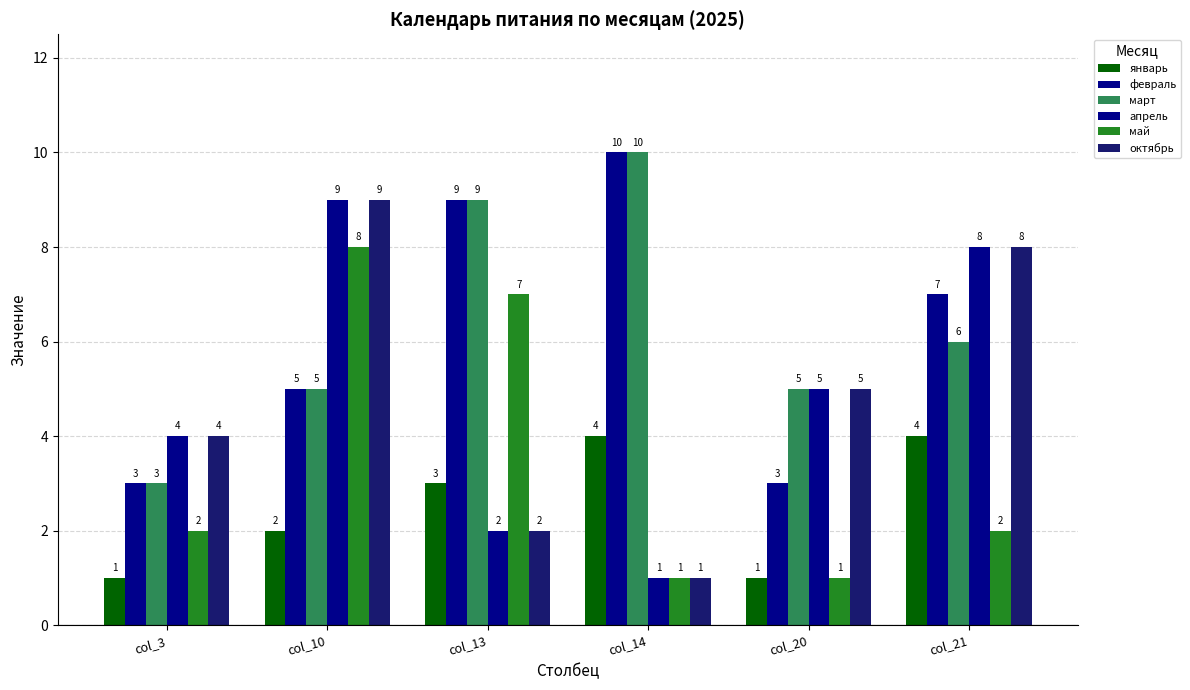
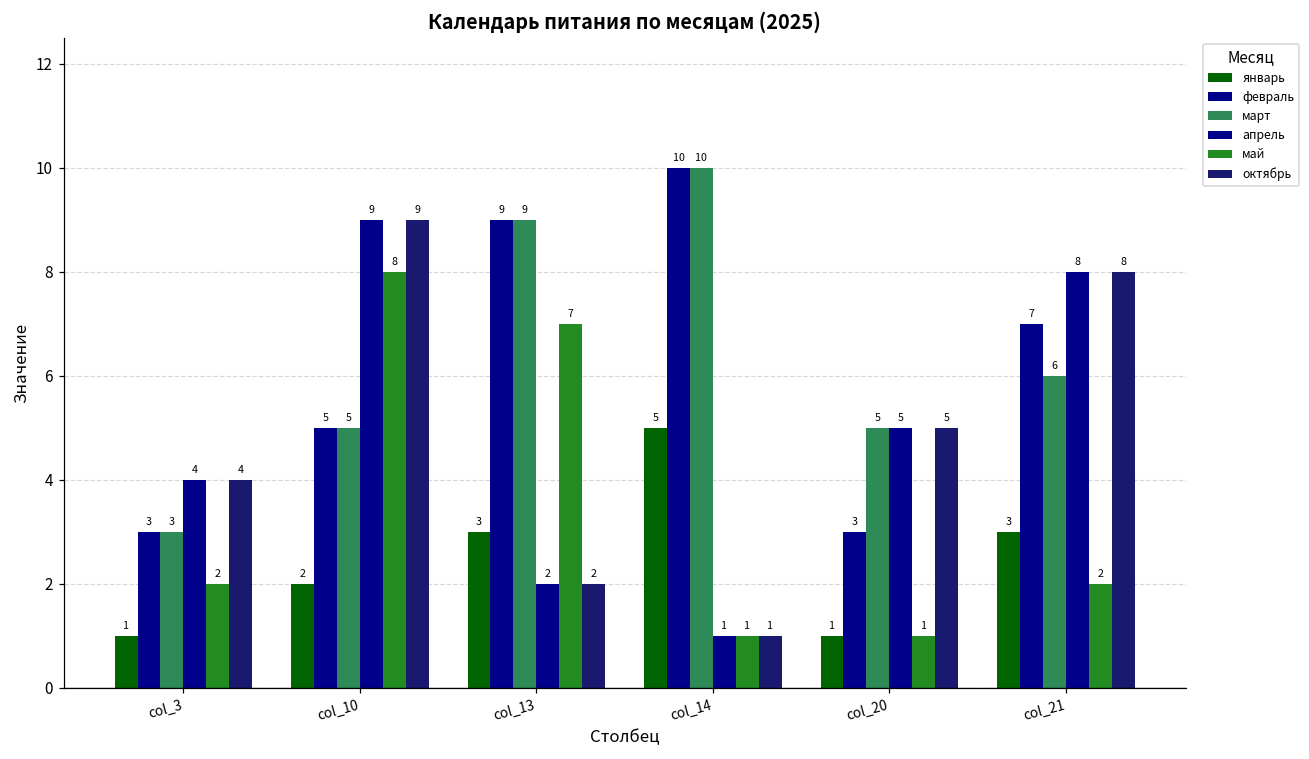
январь, col_14: 4 -> 5
январь, col_21: 4 -> 3
